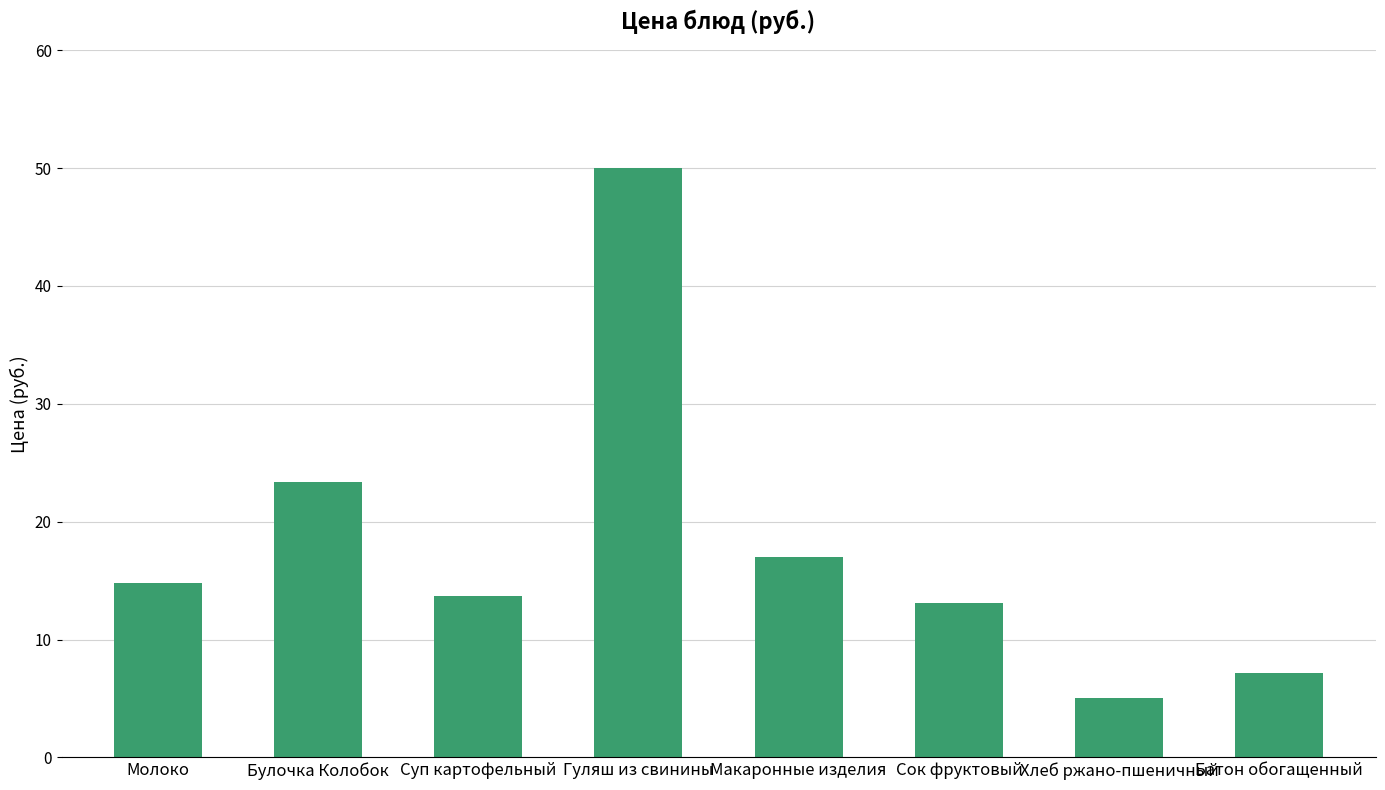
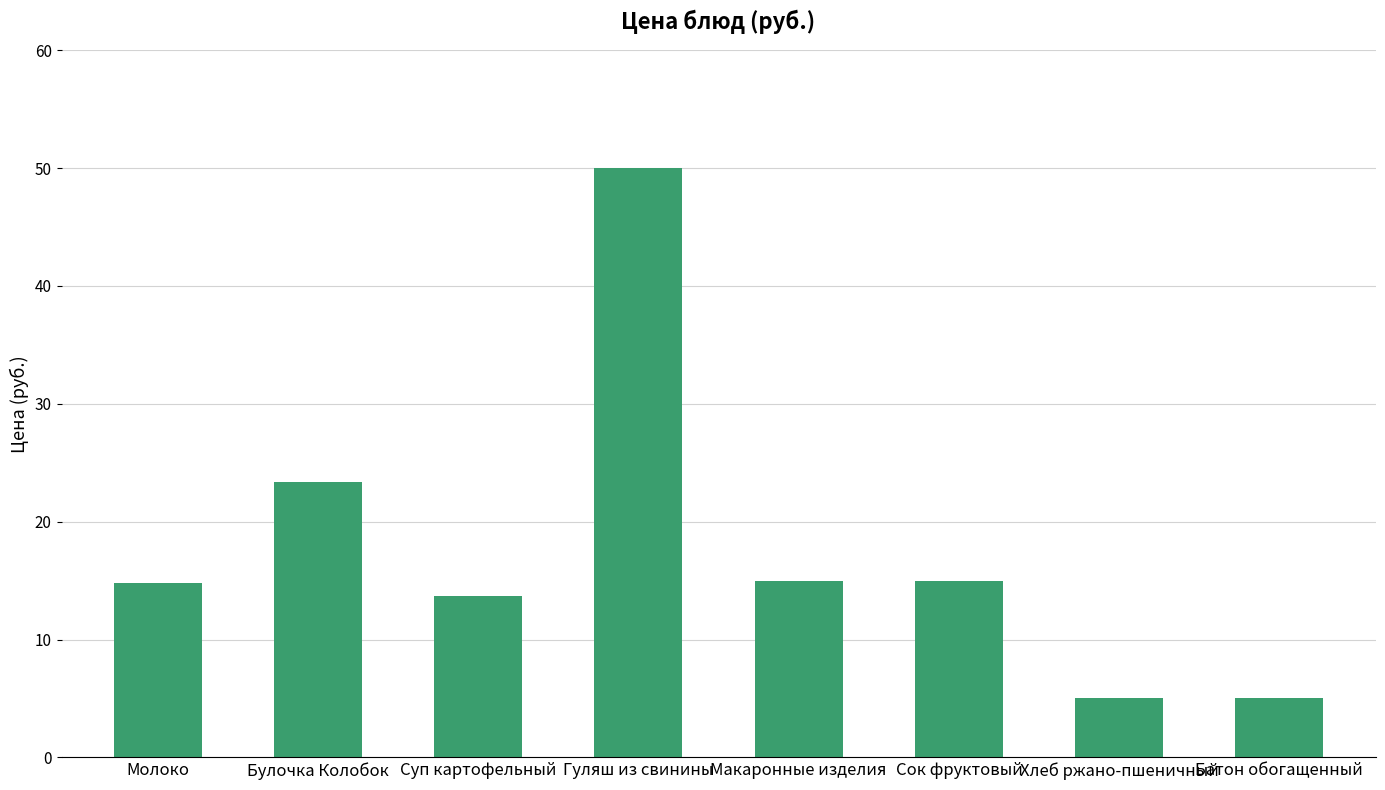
Макаронные изделия: 17 -> 15
Сок фруктовый: 13.1 -> 15.0
Батон обогащенный: 7.2 -> 5.0
